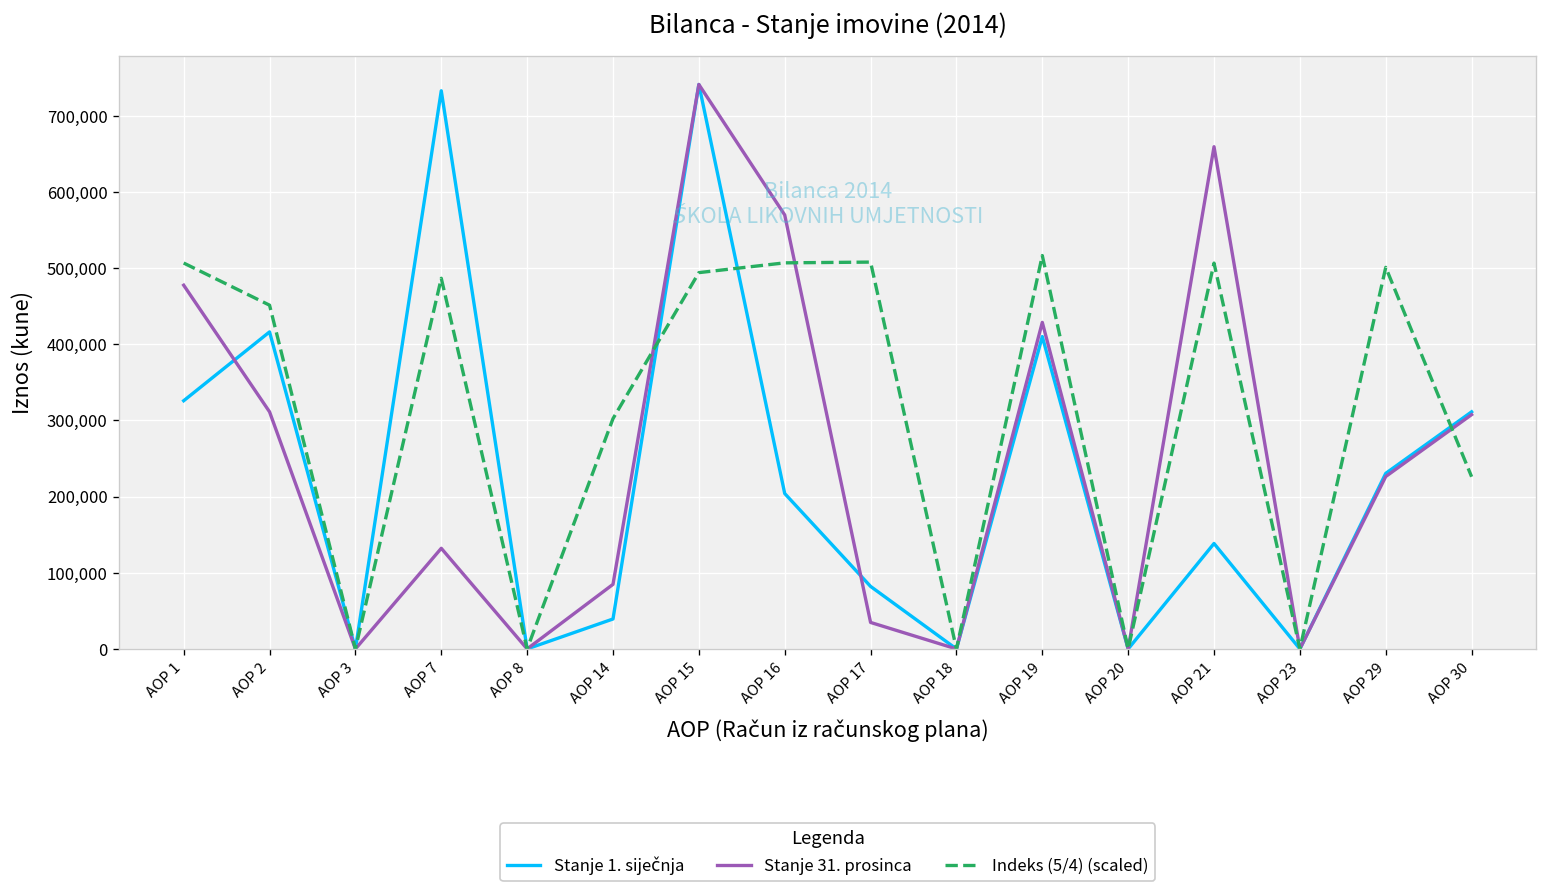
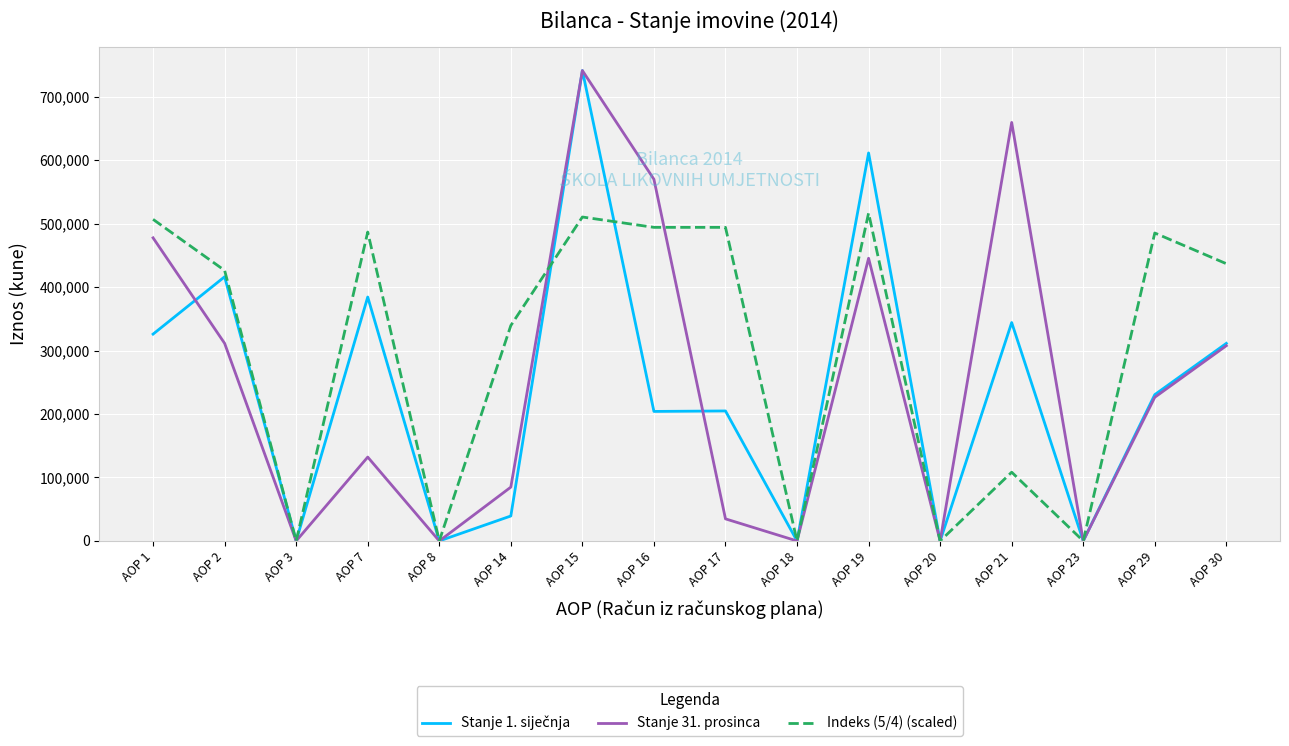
Indeks (5/4) (scaled), AOP 2: 450,000 -> 430,000
Stanje 1. siječnja, AOP 7: 730,000 -> 380,000
Indeks (5/4) (scaled), AOP 14: 300,000 -> 340,000
Indeks (5/4) (scaled), AOP 15: 490,000 -> 510,000
Indeks (5/4) (scaled), AOP 16: 510,000 -> 490,000
Stanje 1. siječnja, AOP 17: 80,000 -> 200,000
Indeks (5/4) (scaled), AOP 17: 510,000 -> 490,000
Stanje 1. siječnja, AOP 19: 410,000 -> 610,000
Stanje 31. prosinca, AOP 19: 430,000 -> 450,000
Stanje 1. siječnja, AOP 21: 140,000 -> 340,000
Indeks (5/4) (scaled), AOP 21: 510,000 -> 110,000
Indeks (5/4) (scaled), AOP 29: 500,000 -> 490,000
Indeks (5/4) (scaled), AOP 30: 230,000 -> 440,000
